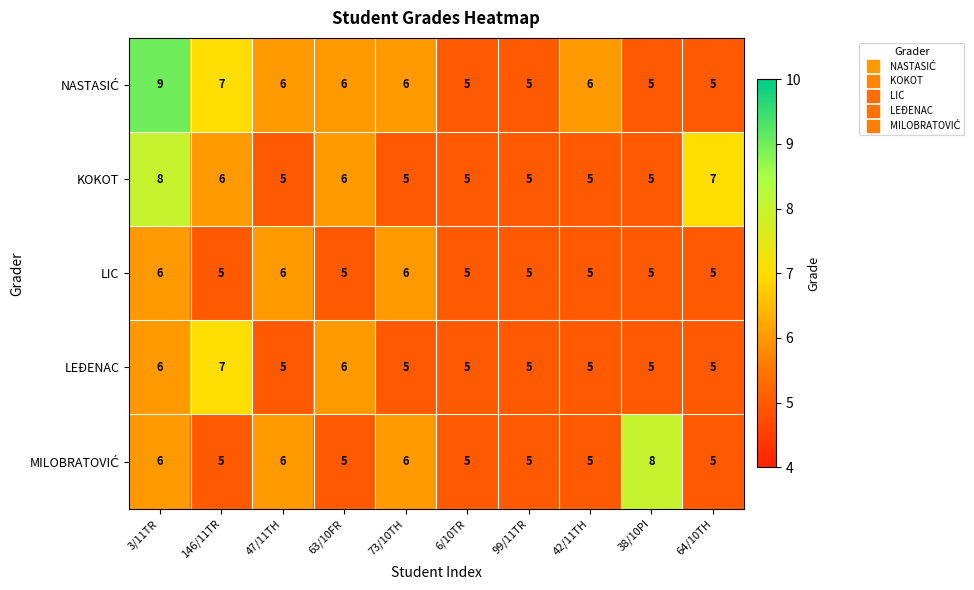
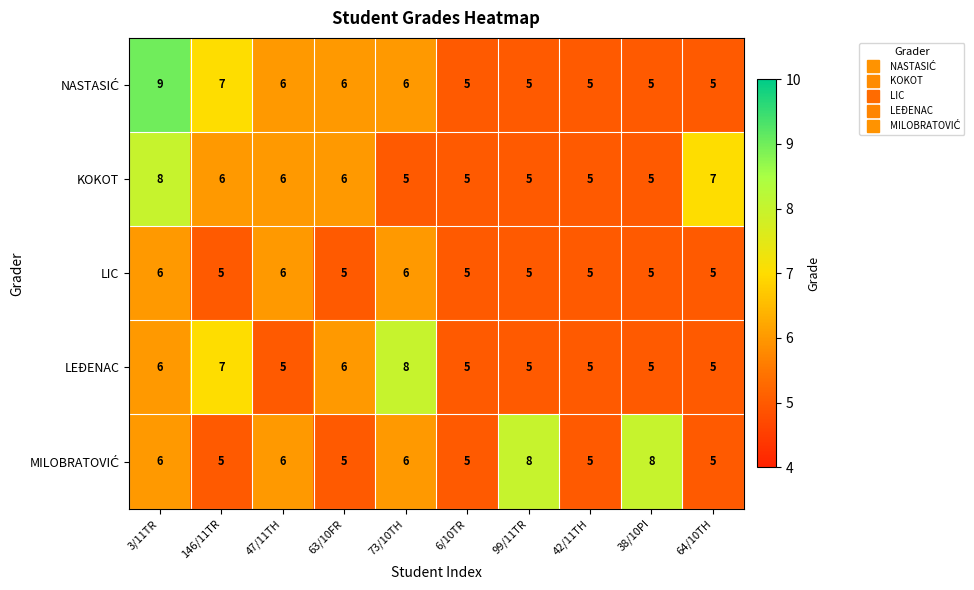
NASTASIĆ, 42/11TH: 6 -> 5
KOKOT, 47/11TH: 5 -> 6
LEĐENAC, 73/10TH: 5 -> 8
MILOBRATOVIĆ, 99/11TR: 5 -> 8
